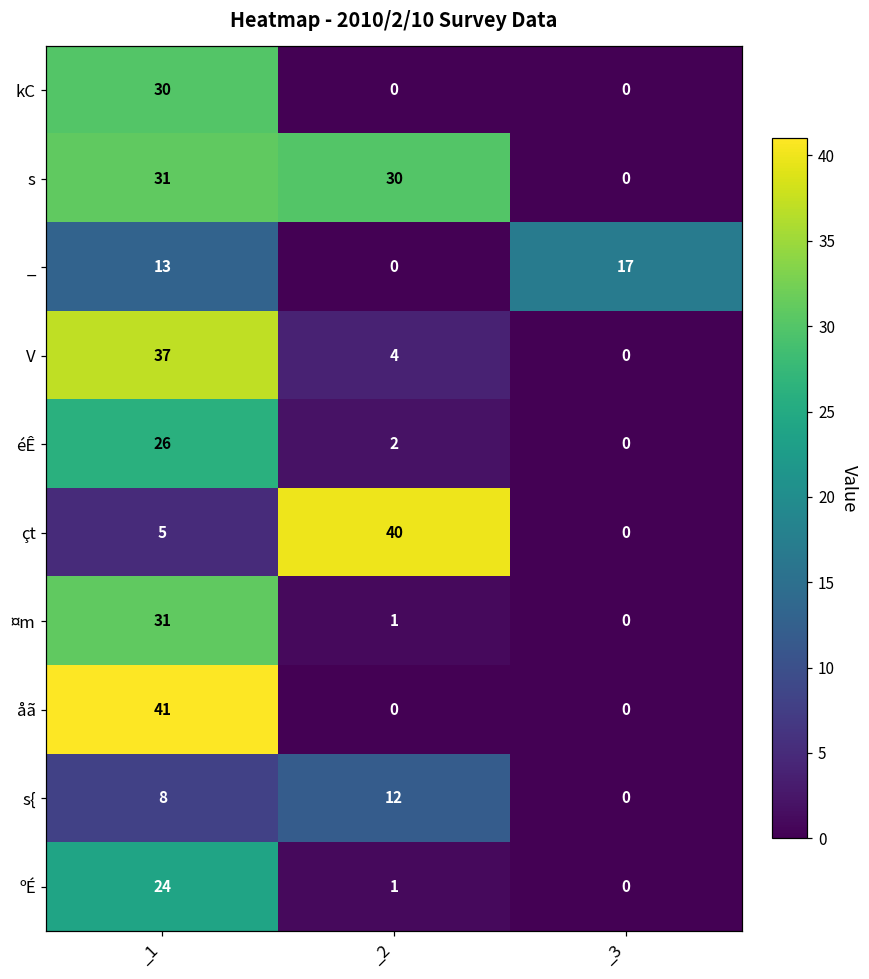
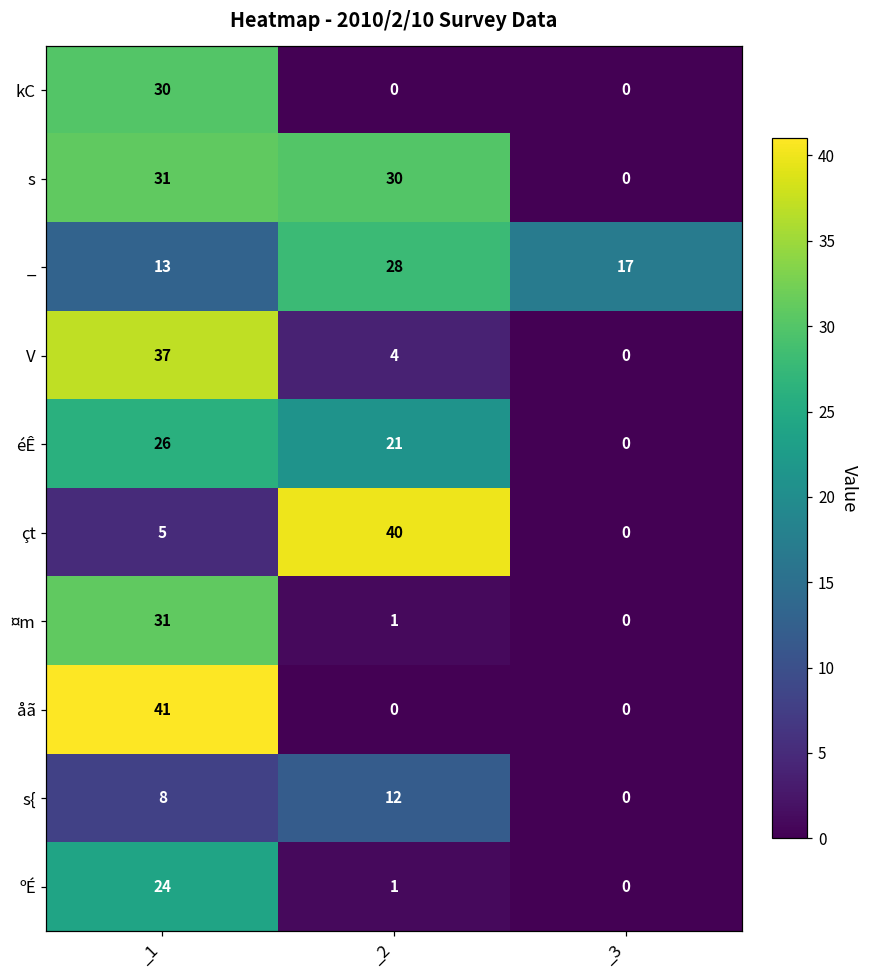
_, _2: 0 -> 28
éÊ, _2: 2 -> 21
